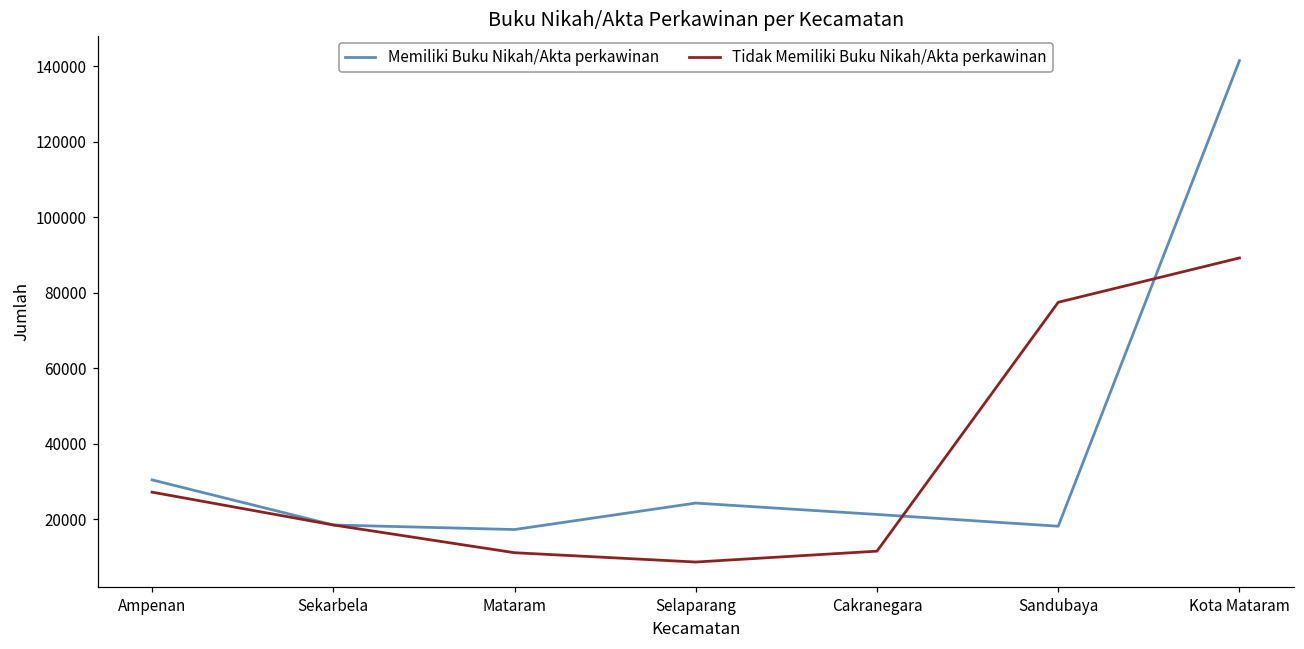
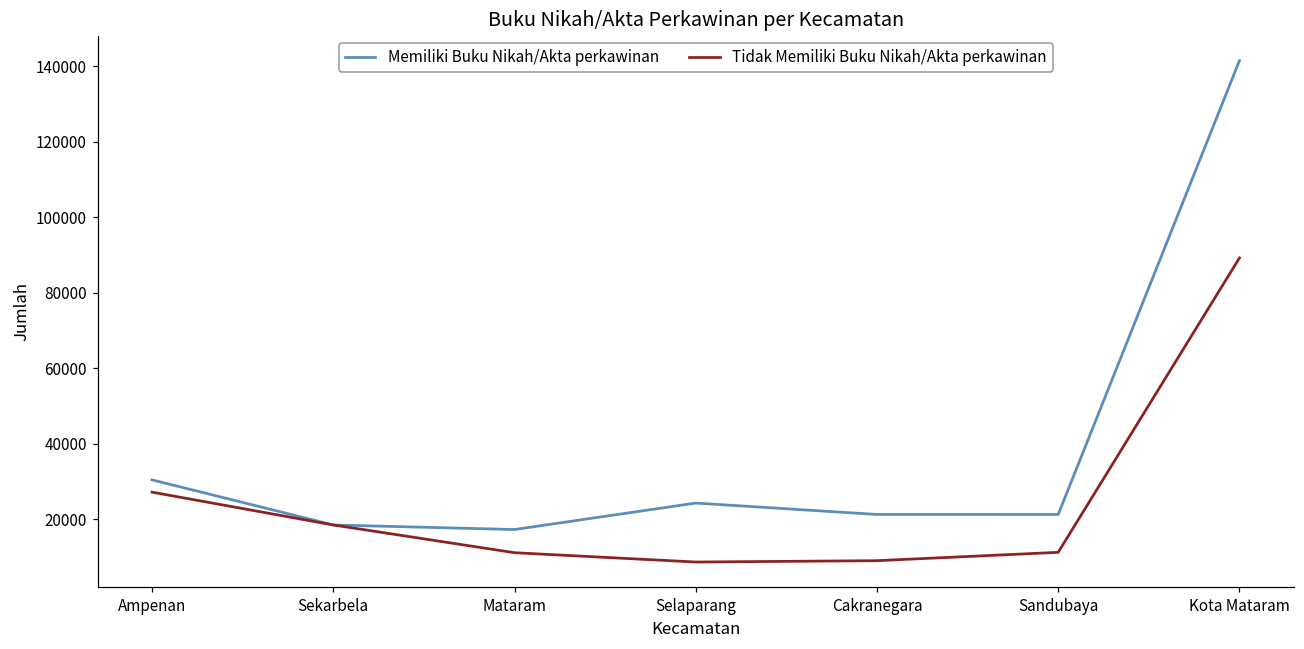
Tidak Memiliki Buku Nikah/Akta perkawinan, Cakranegara: 11000 -> 9000
Memiliki Buku Nikah/Akta perkawinan, Sandubaya: 18000 -> 21000
Tidak Memiliki Buku Nikah/Akta perkawinan, Sandubaya: 77000 -> 11000
